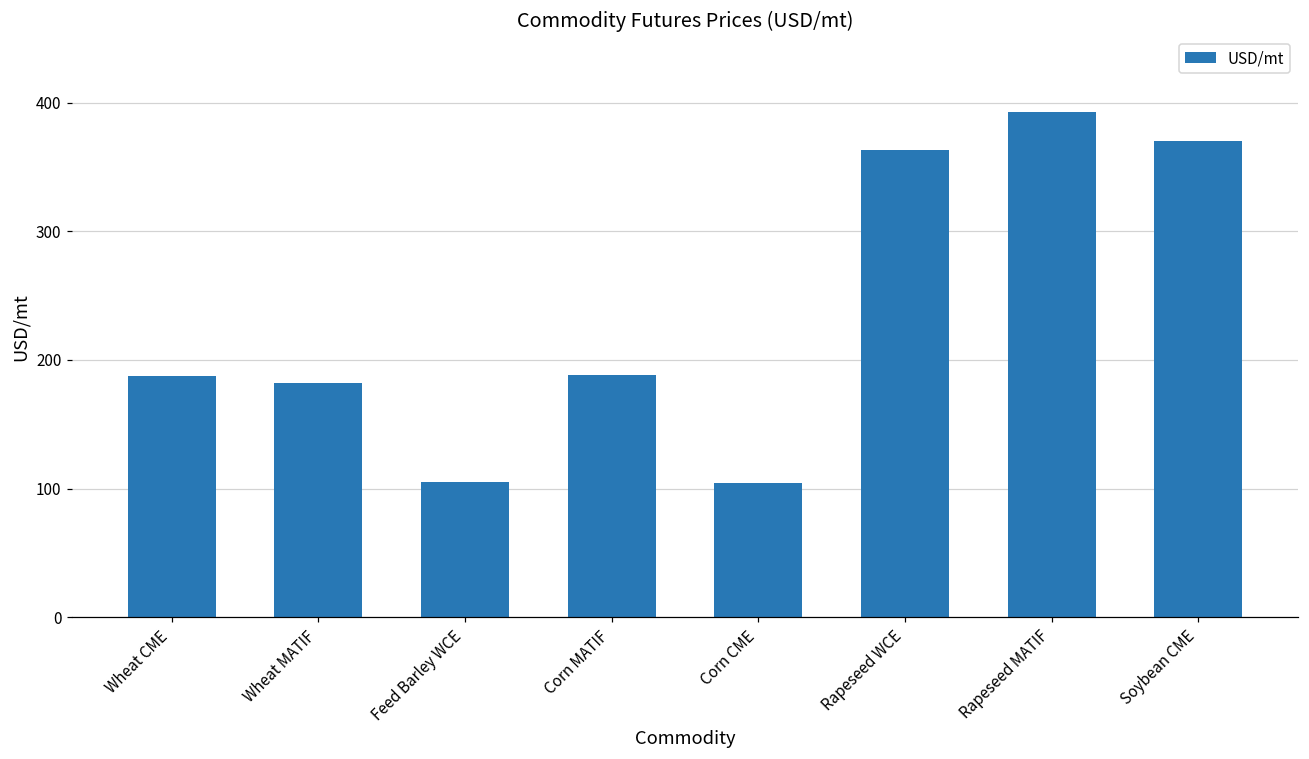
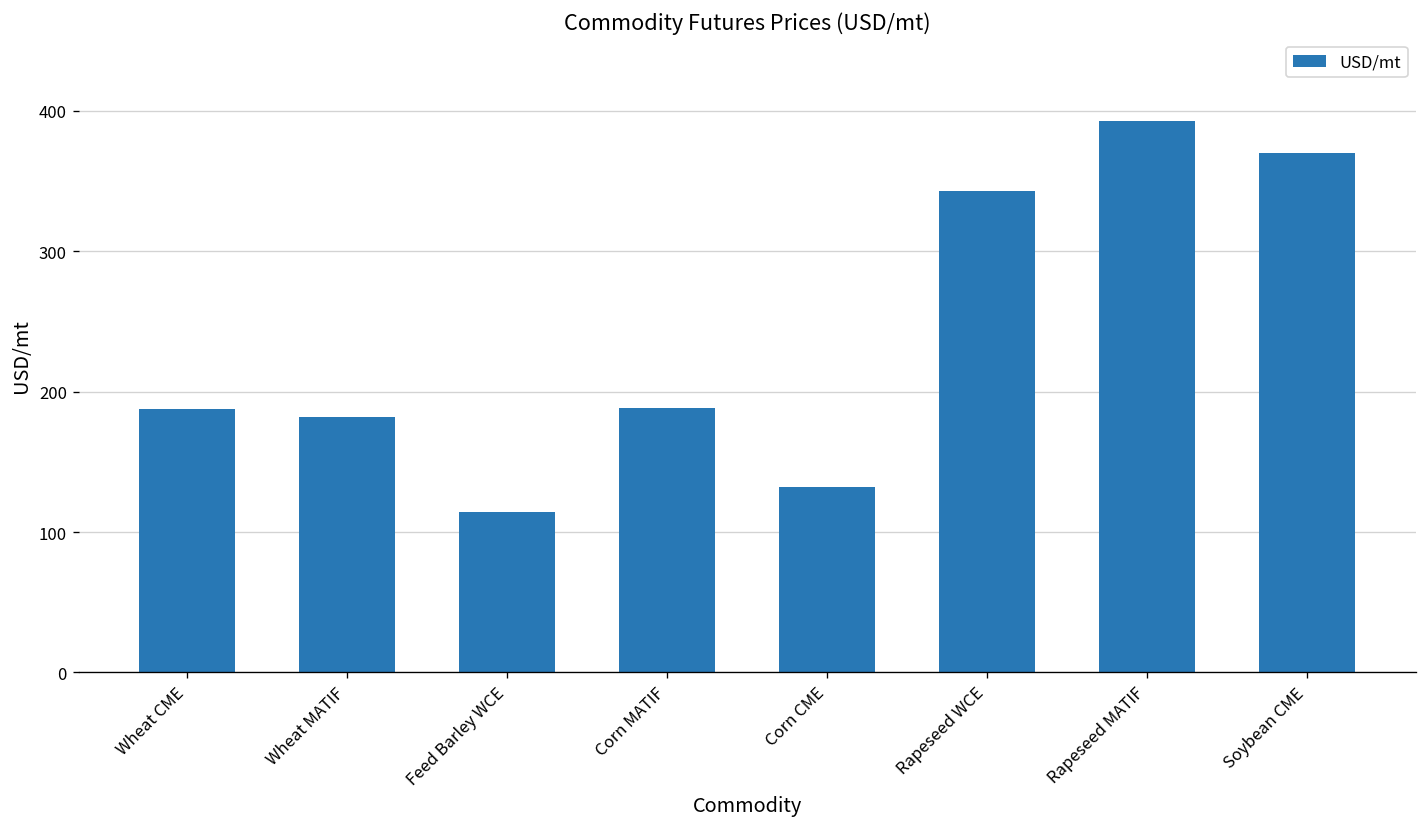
Feed Barley WCE: 106 -> 114
Corn CME: 105 -> 132
Rapeseed WCE: 363 -> 343
